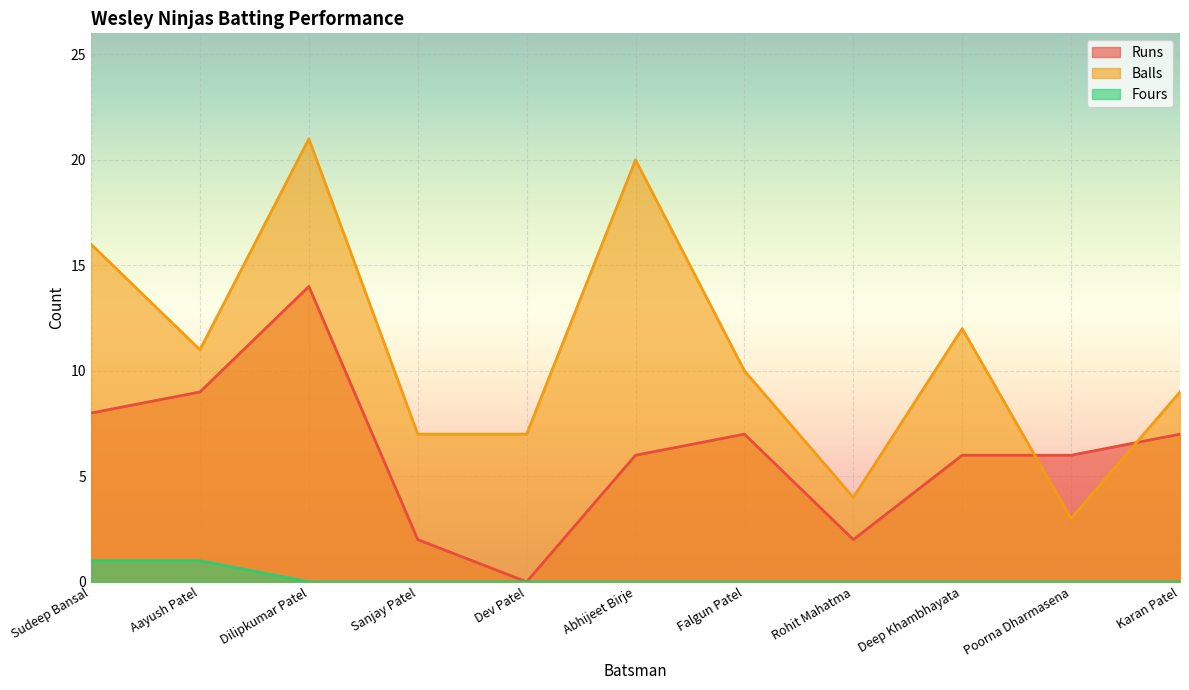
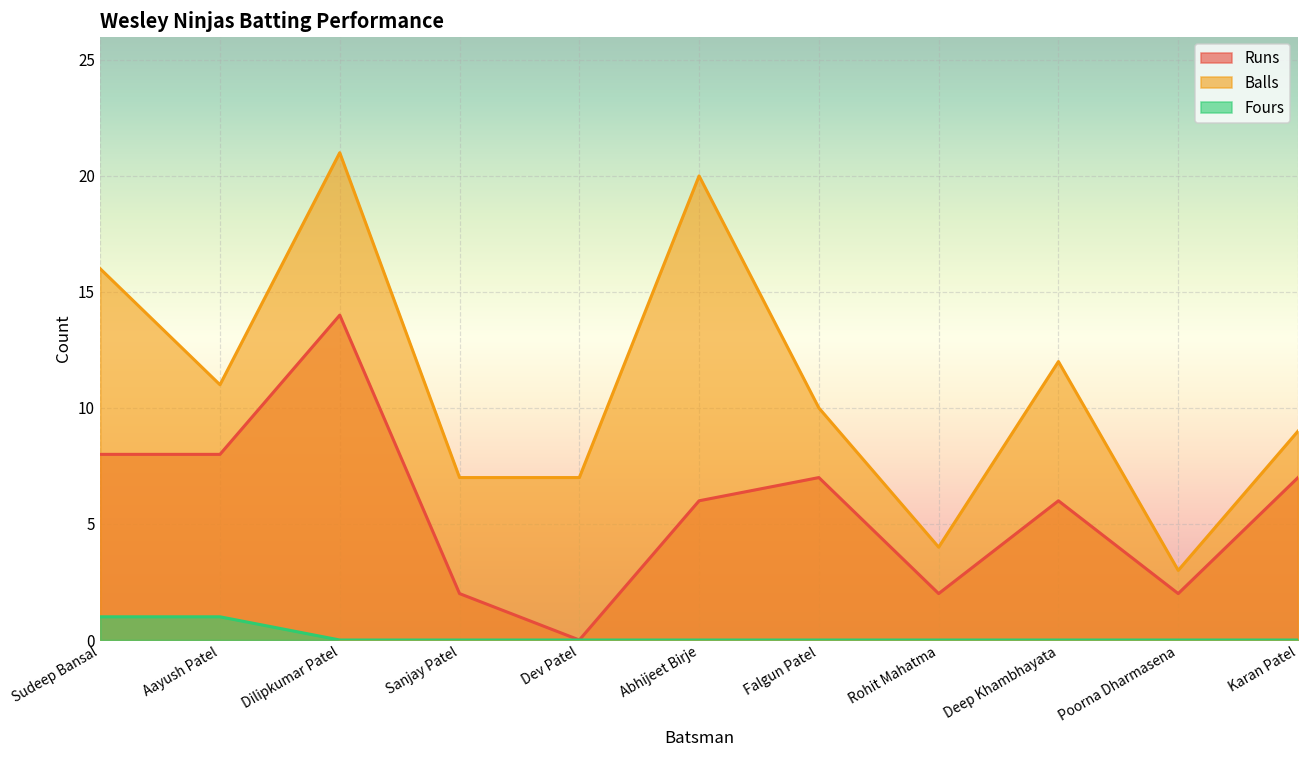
Runs, Aayush Patel: 9 -> 8
Runs, Poorna Dharmasena: 6 -> 2
